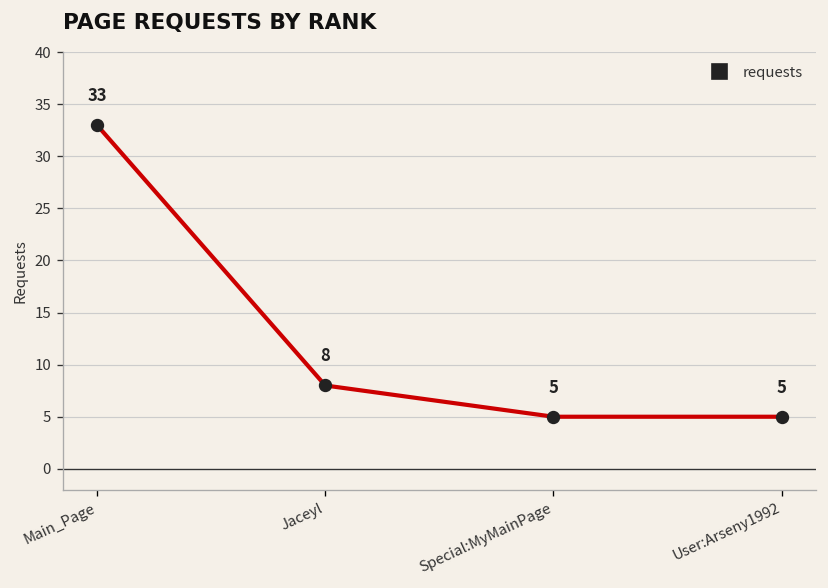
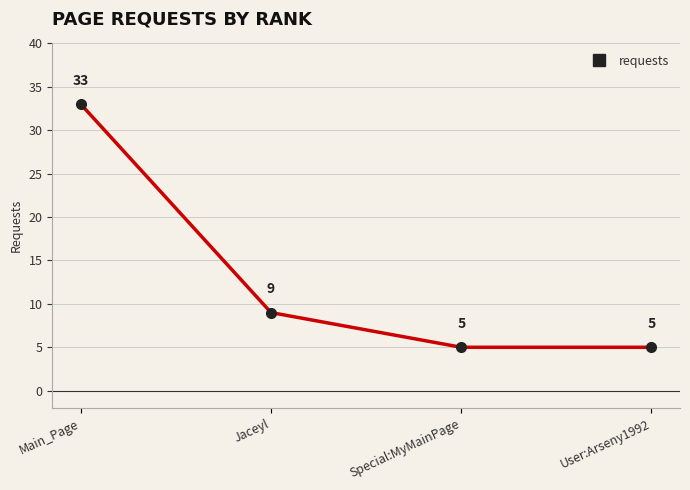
Jaceyl: 8 -> 9
